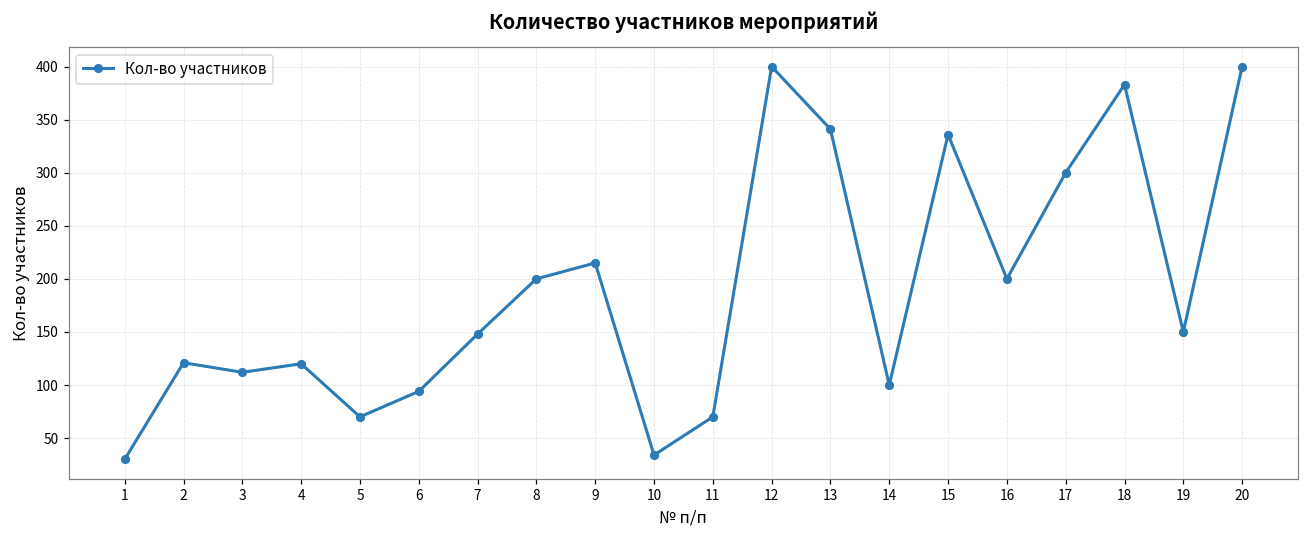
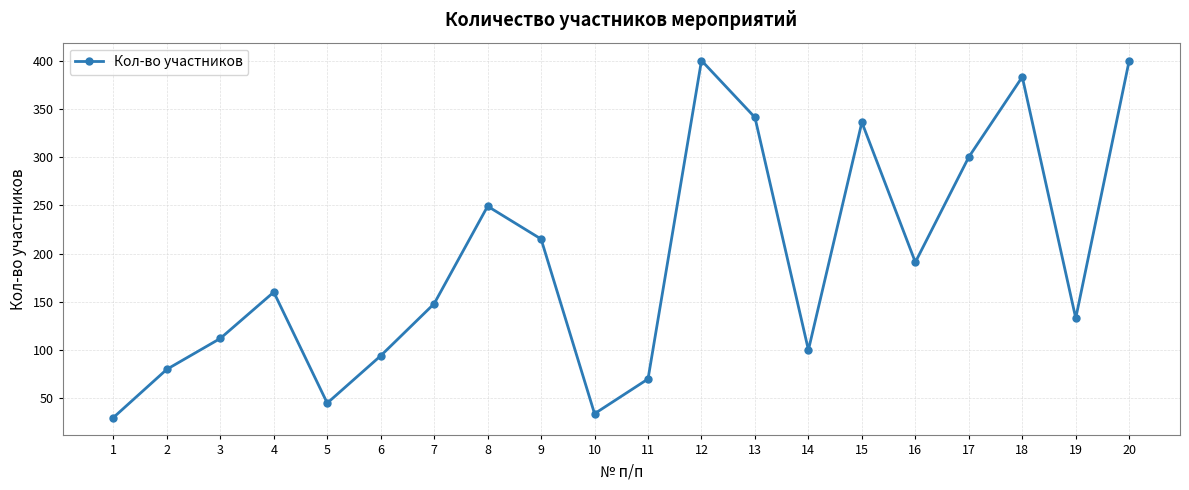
2: 120 -> 80
4: 120 -> 160
5: 70 -> 50
8: 200 -> 250
16: 200 -> 190
19: 150 -> 130
